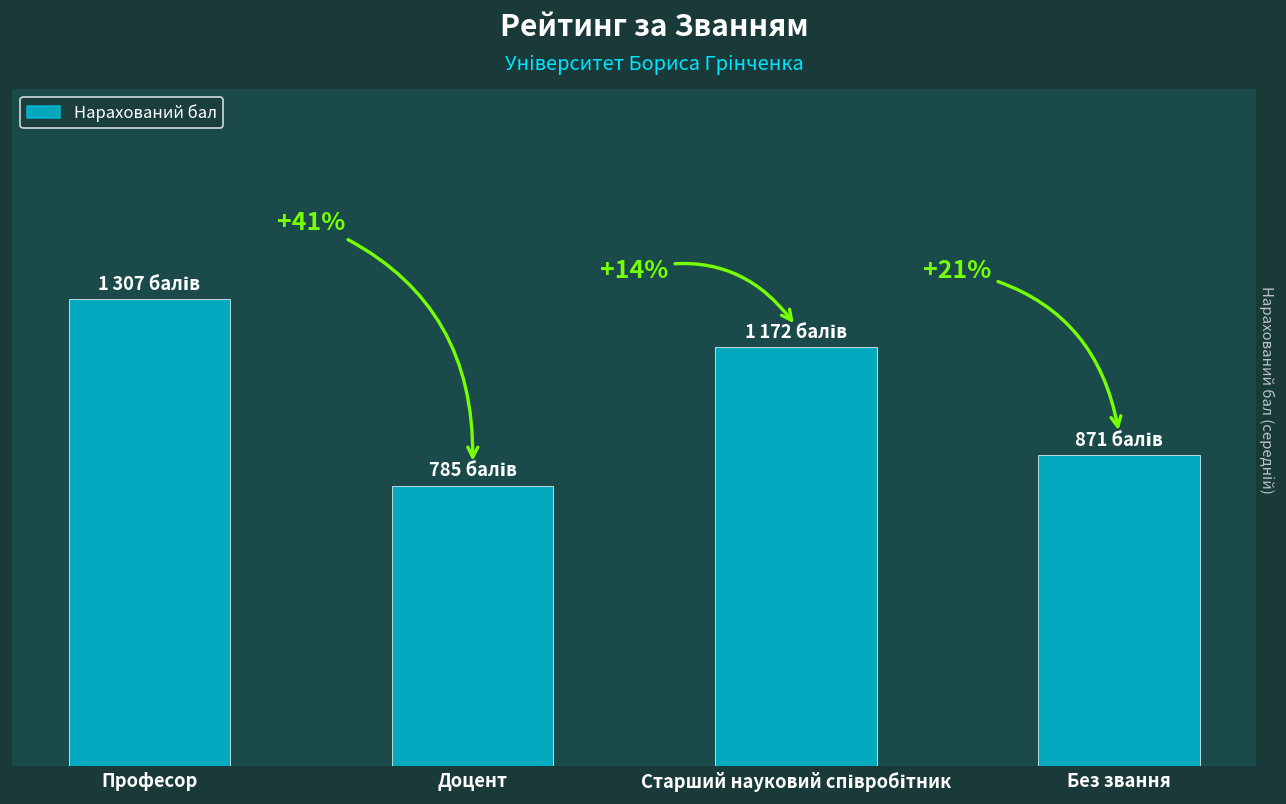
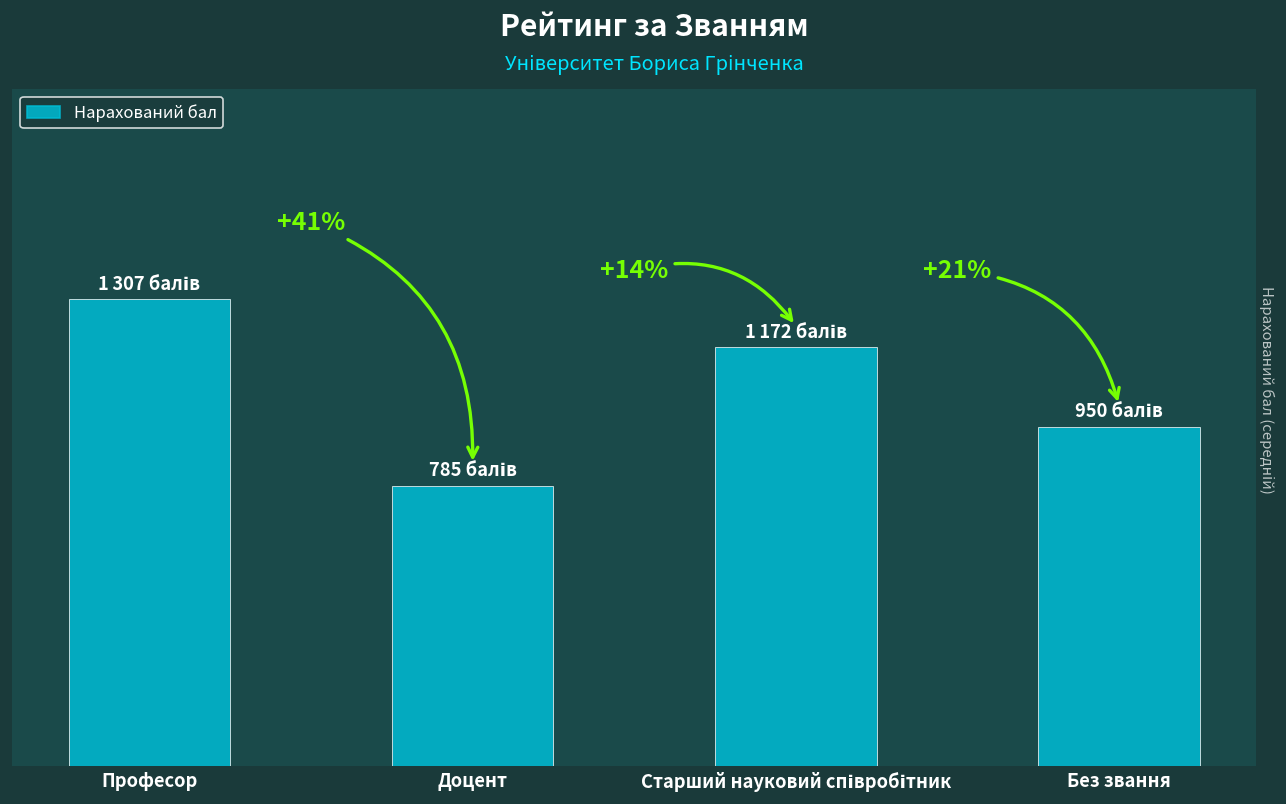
Без звання: 871 -> 950
